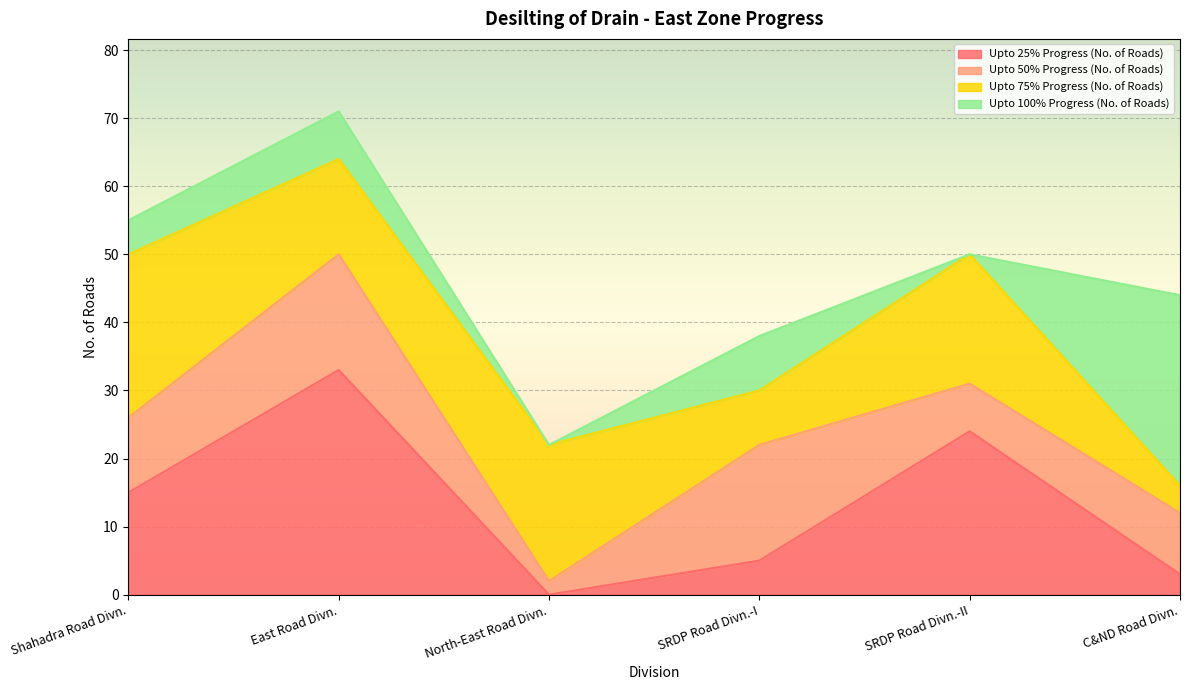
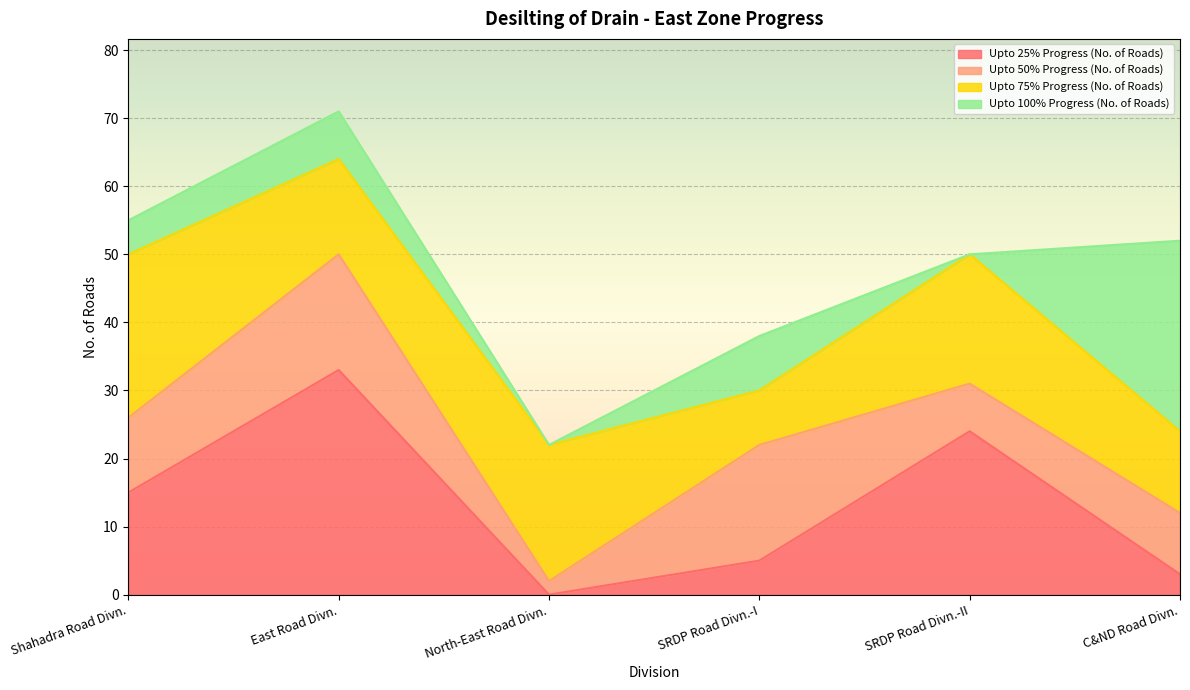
Upto 75% Progress (No. of Roads), C&ND Road Divn.: 4 -> 12
